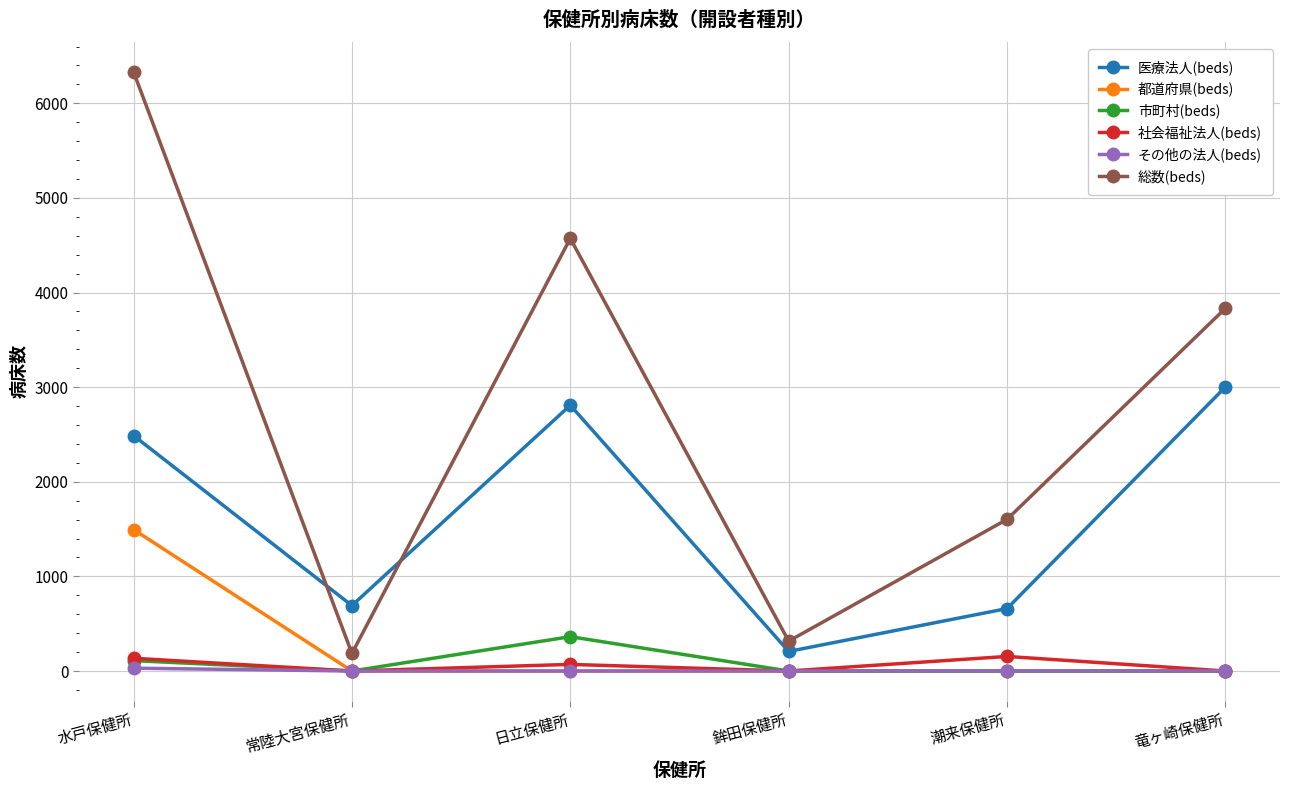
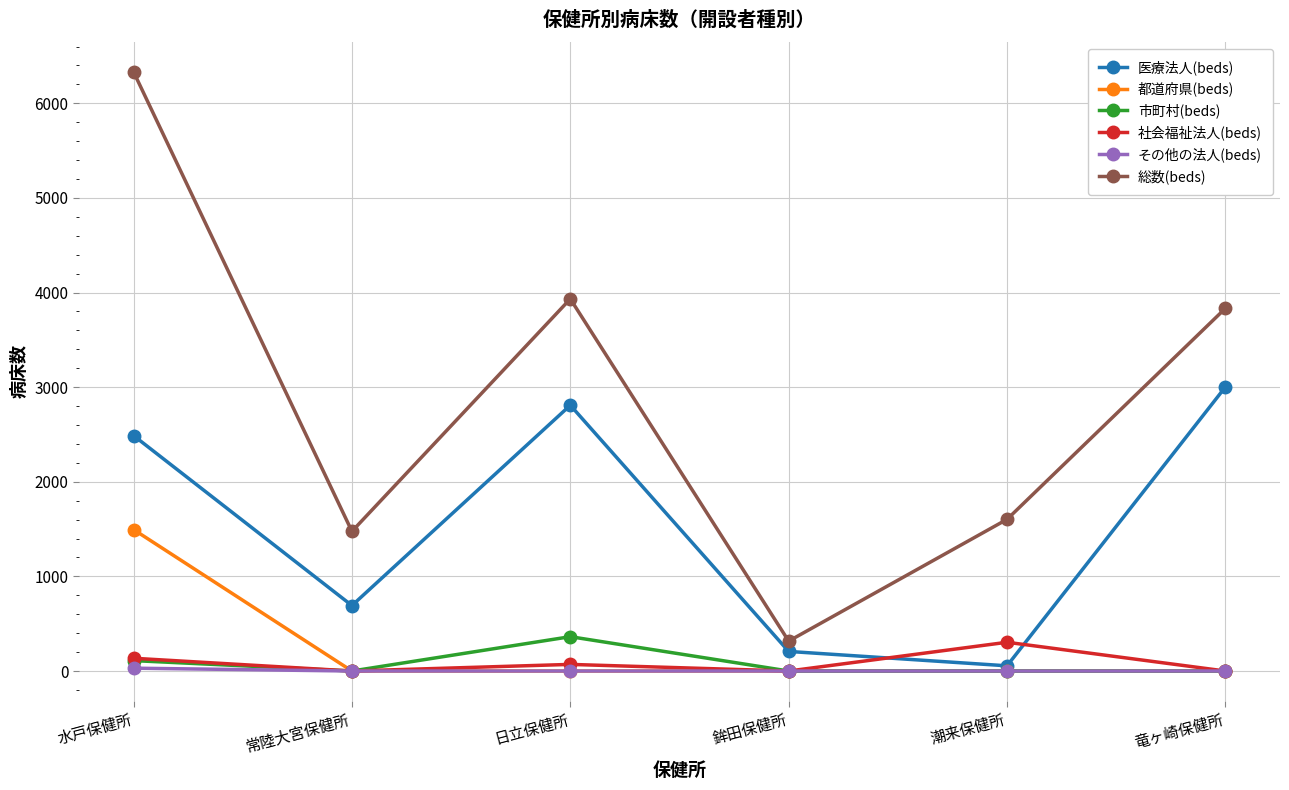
総数(beds), 常陸大宮保健所: 200 -> 1500
総数(beds), 日立保健所: 4600 -> 3900
医療法人(beds), 潮来保健所: 700 -> 100
社会福祉法人(beds), 潮来保健所: 200 -> 300
